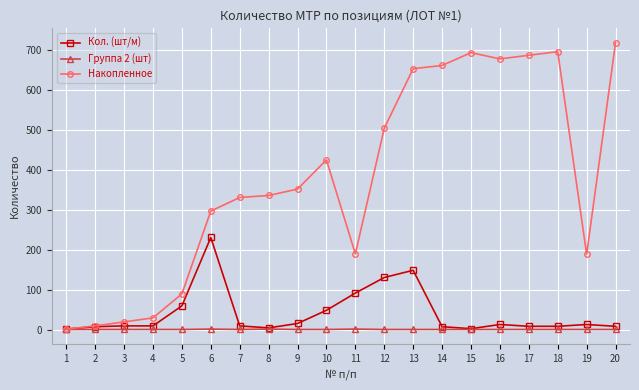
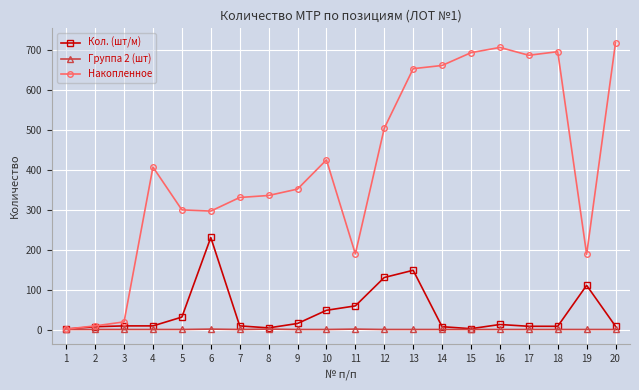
Накопленное, 4: 30 -> 410
Кол. (шт/м), 5: 60 -> 30
Накопленное, 5: 90 -> 300
Кол. (шт/м), 11: 90 -> 60
Накопленное, 16: 680 -> 710
Кол. (шт/м), 19: 10 -> 110
